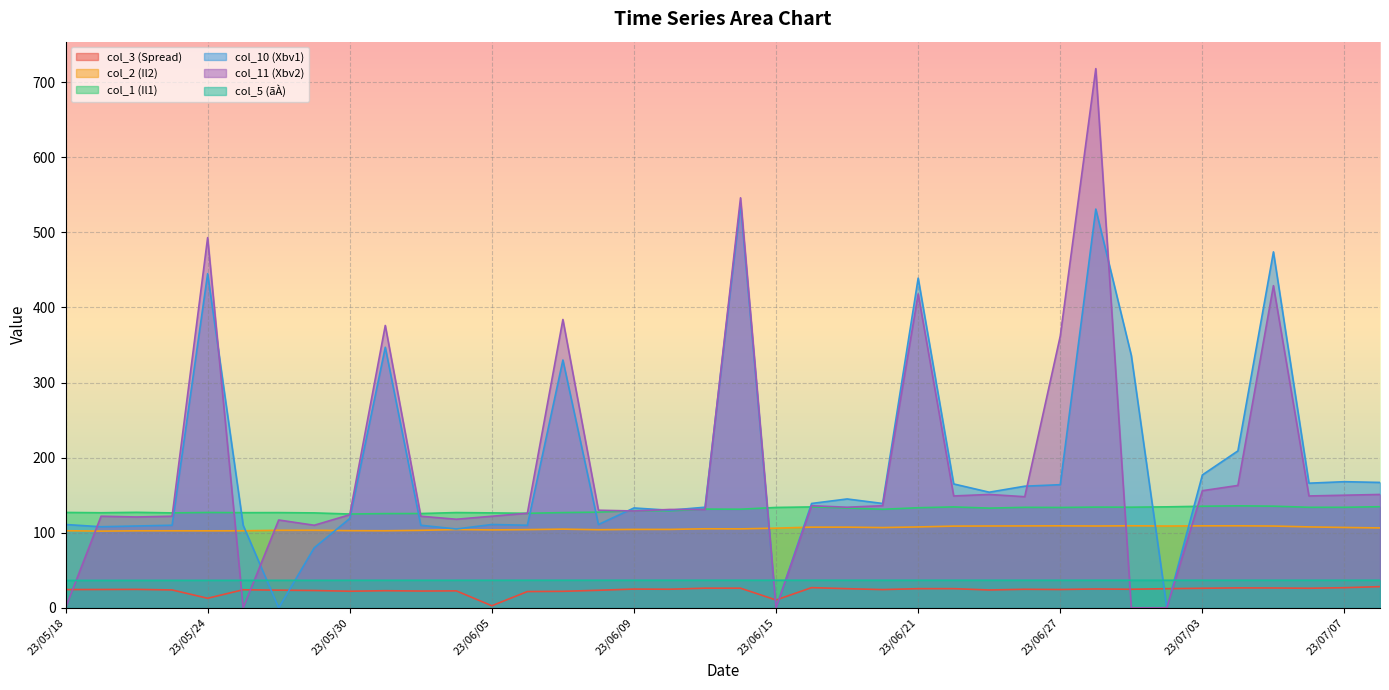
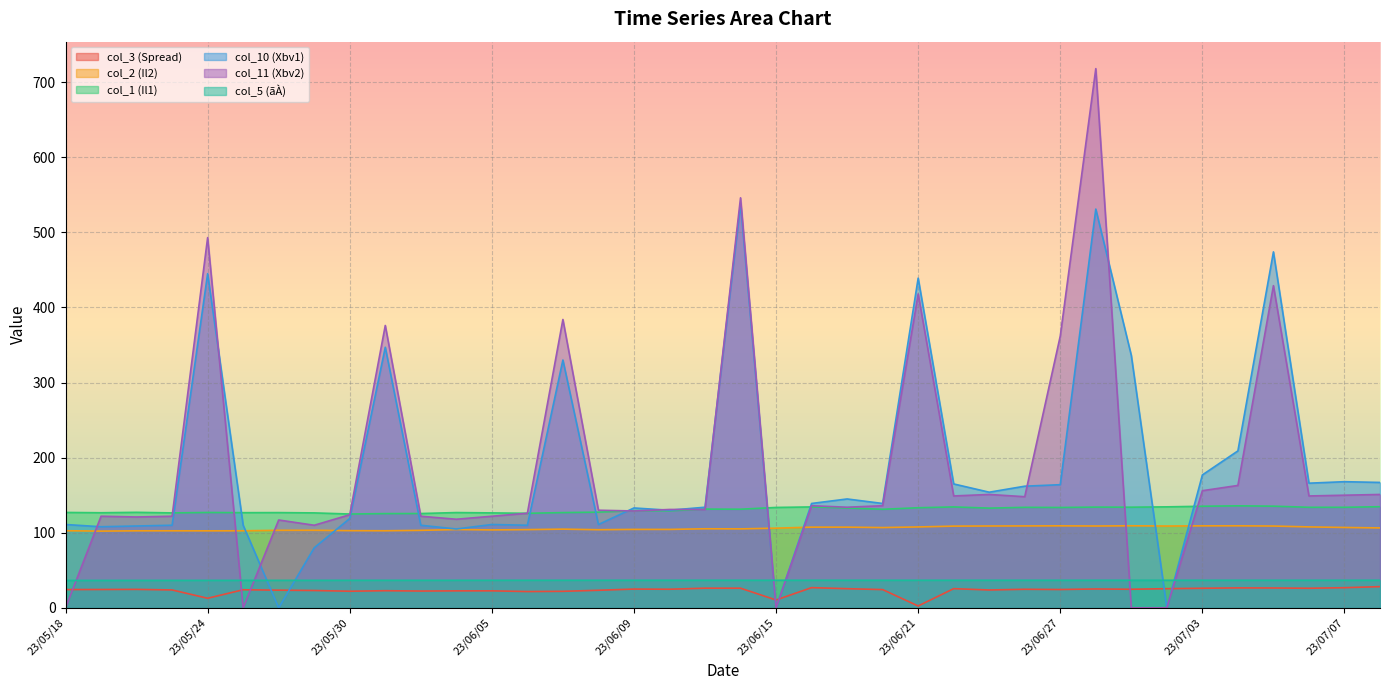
col_3 (Spread), 23/06/05: 0 -> 20
col_3 (Spread), 23/06/21: 30 -> 0
